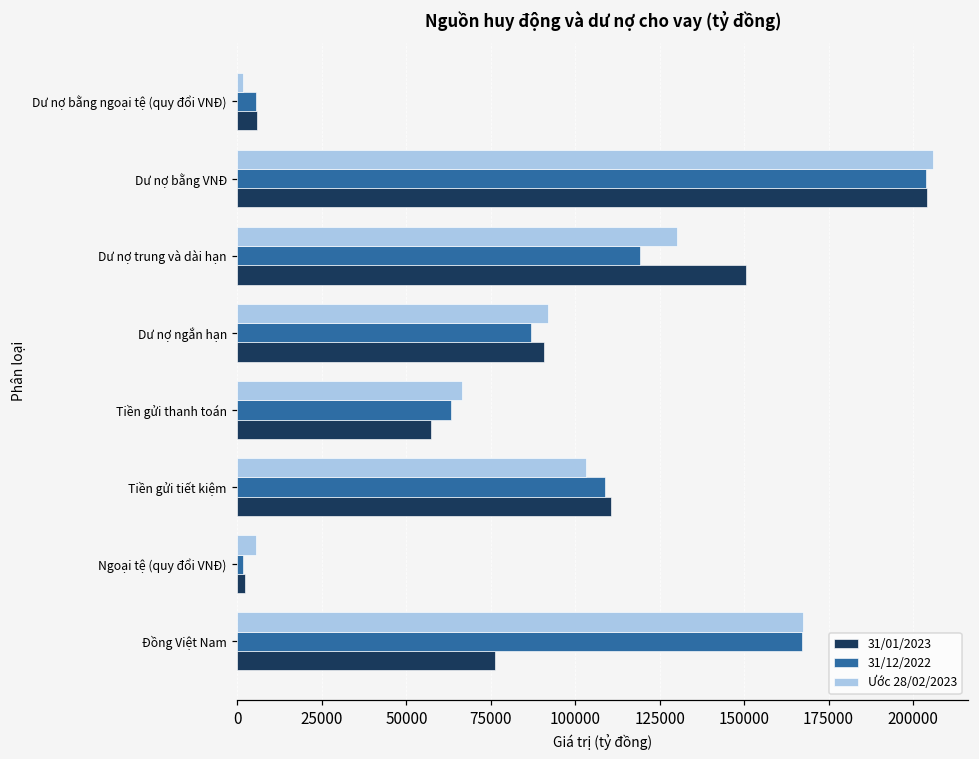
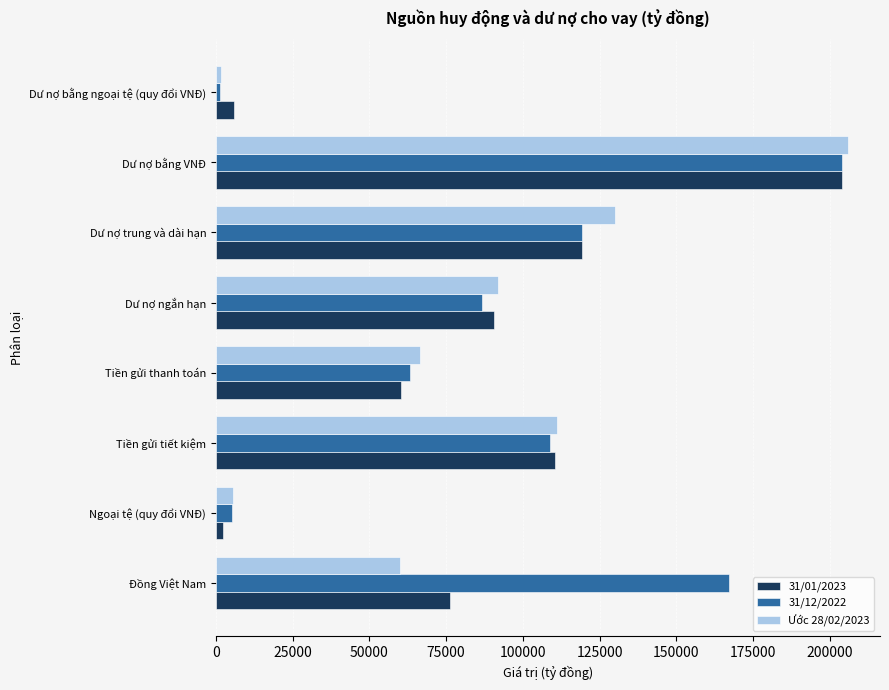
31/12/2022, Dư nợ bằng ngoại tệ (quy đổi VNĐ): 5000 -> 1000
31/01/2023, Dư nợ trung và dài hạn: 151000 -> 119000
31/01/2023, Tiền gửi thanh toán: 57000 -> 60000
Ước 28/02/2023, Tiền gửi tiết kiệm: 103000 -> 111000
31/12/2022, Ngoại tệ (quy đổi VNĐ): 2000 -> 5000
Ước 28/02/2023, Đồng Việt Nam: 168000 -> 60000
